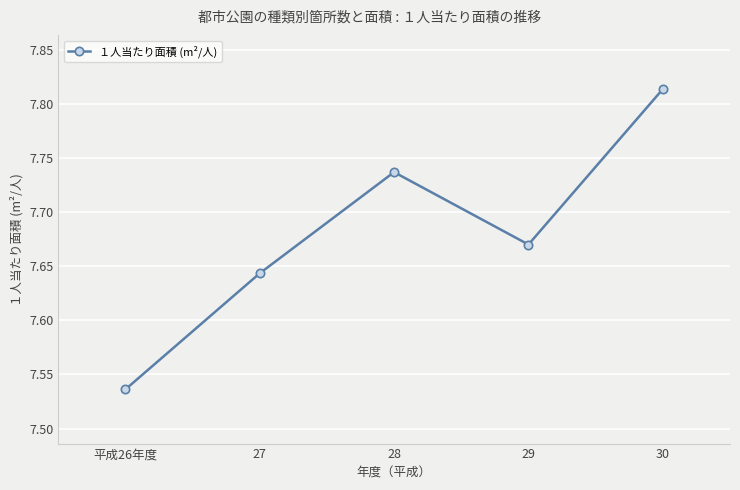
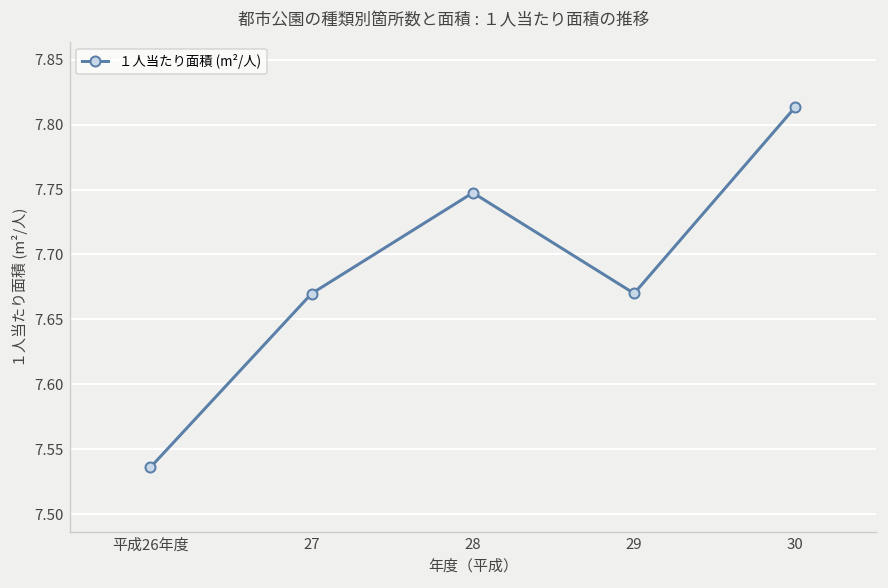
27: 7.643 -> 7.670
28: 7.737 -> 7.748
